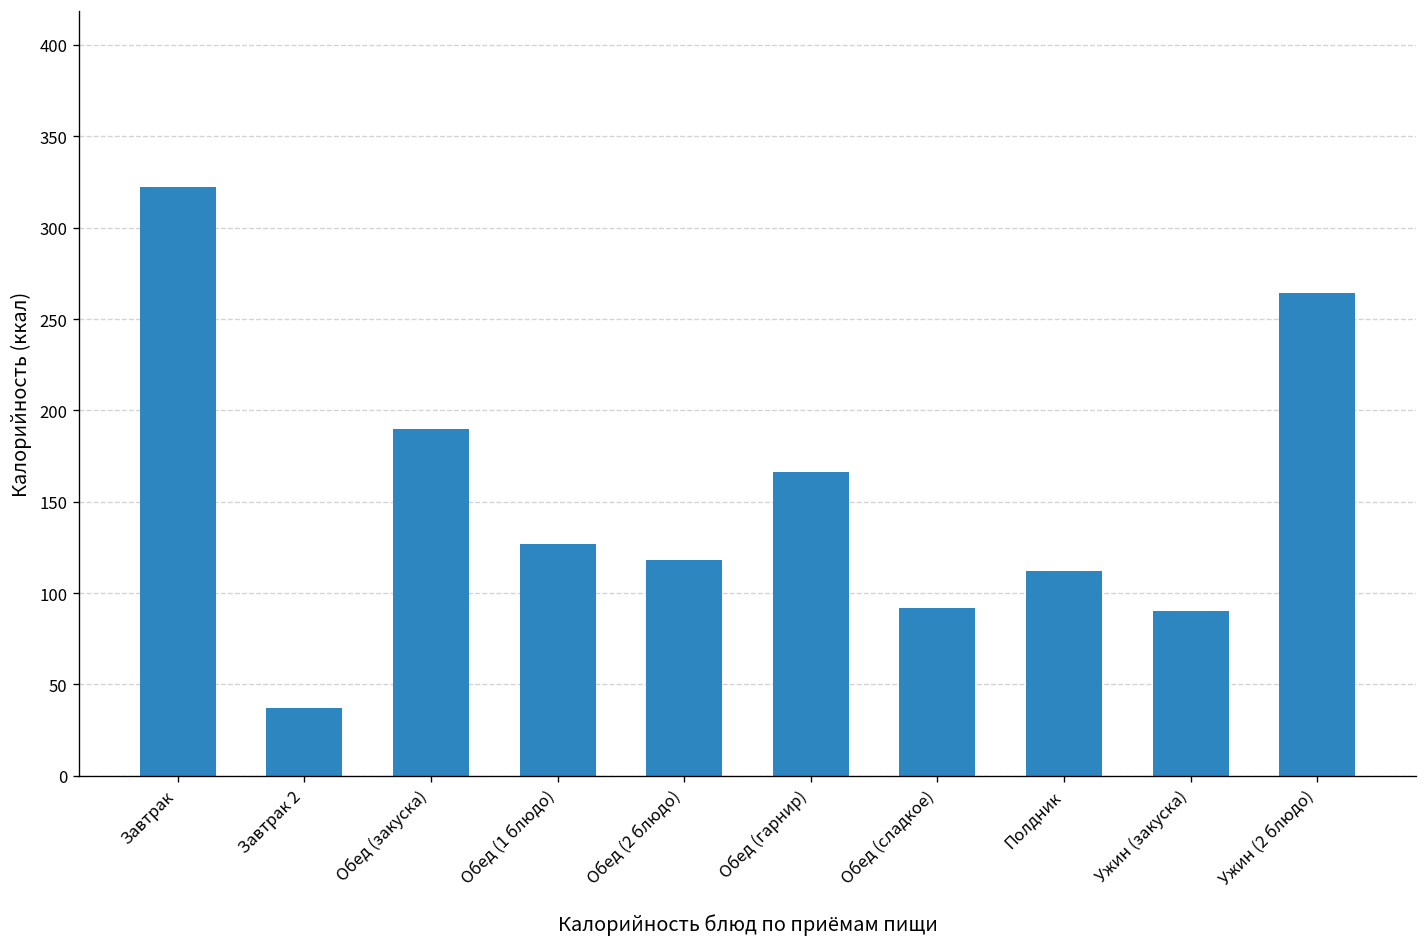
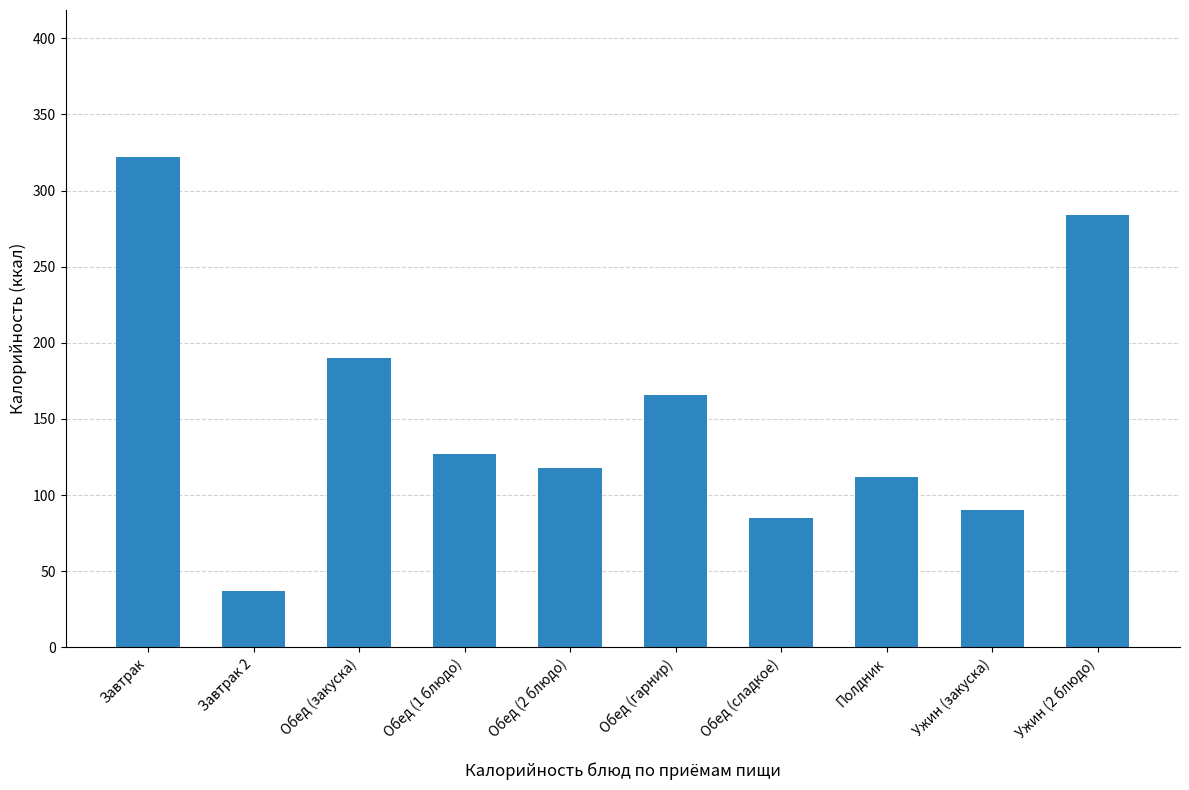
Обед (сладкое): 92 -> 85
Ужин (2 блюдо): 264 -> 284
